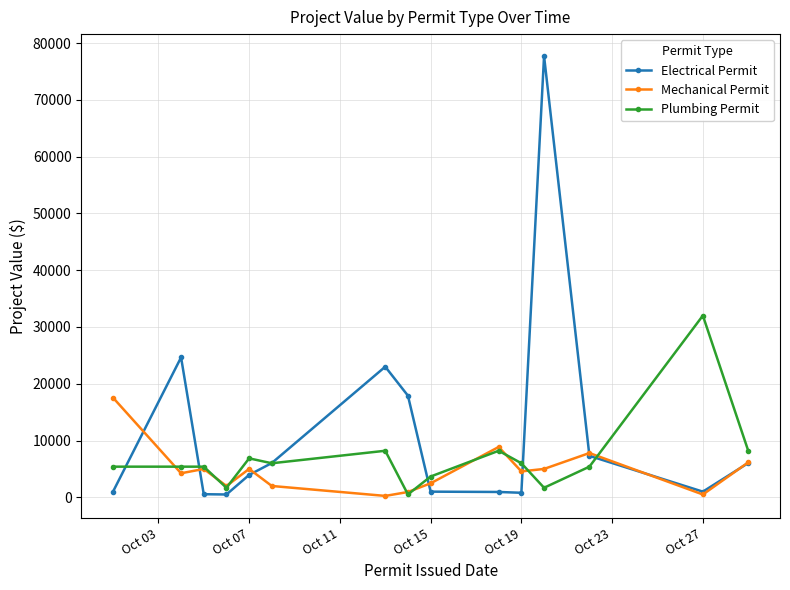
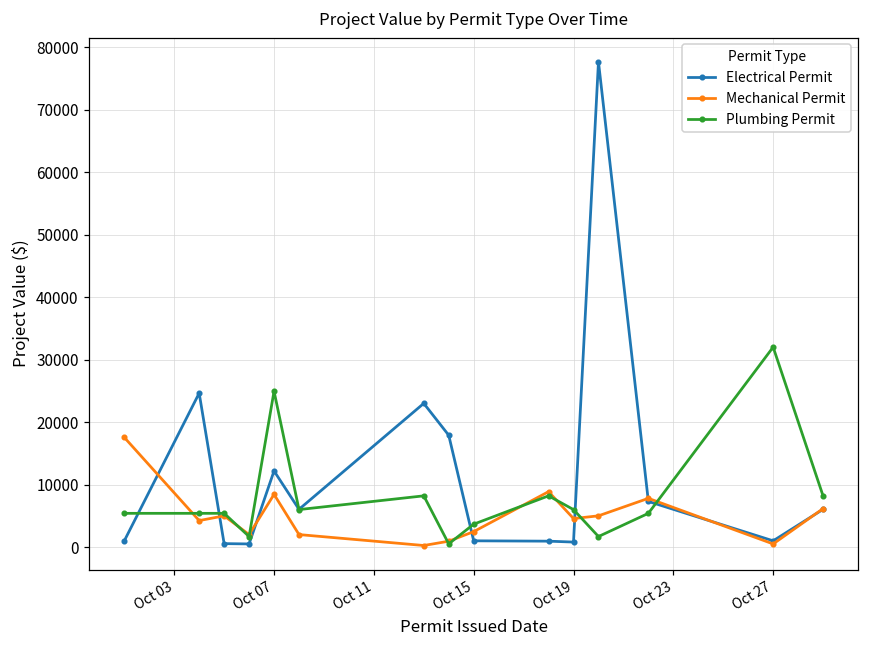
Electrical Permit, Oct 07: 4000 -> 12000
Mechanical Permit, Oct 07: 5000 -> 8000
Plumbing Permit, Oct 07: 7000 -> 25000
